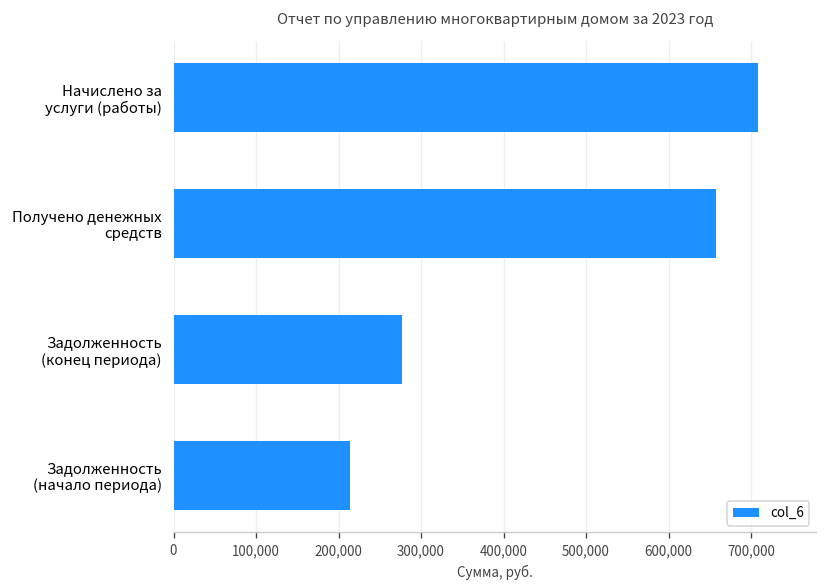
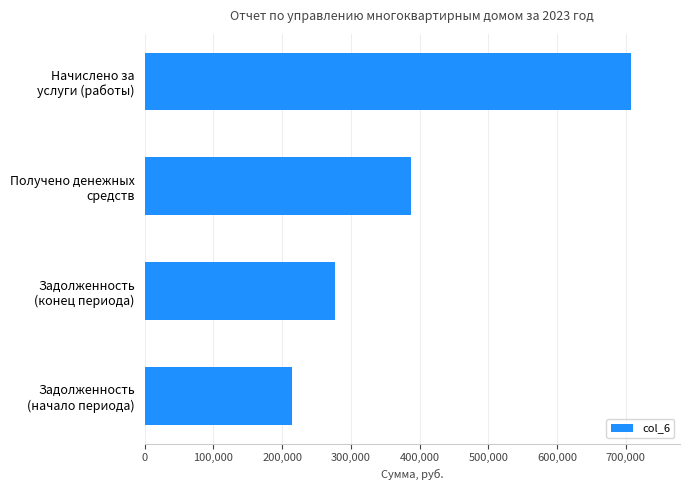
Получено денежных средств: 660,000 -> 390,000
